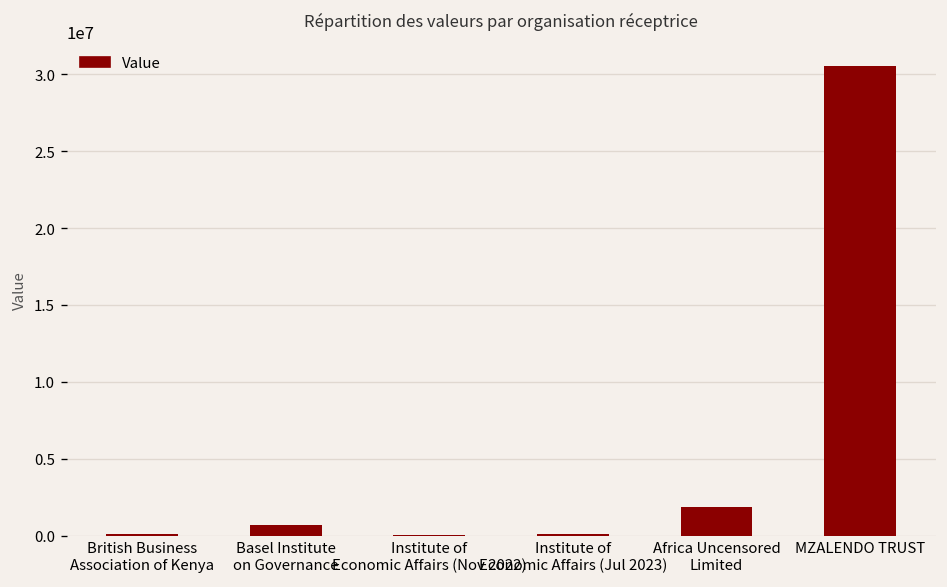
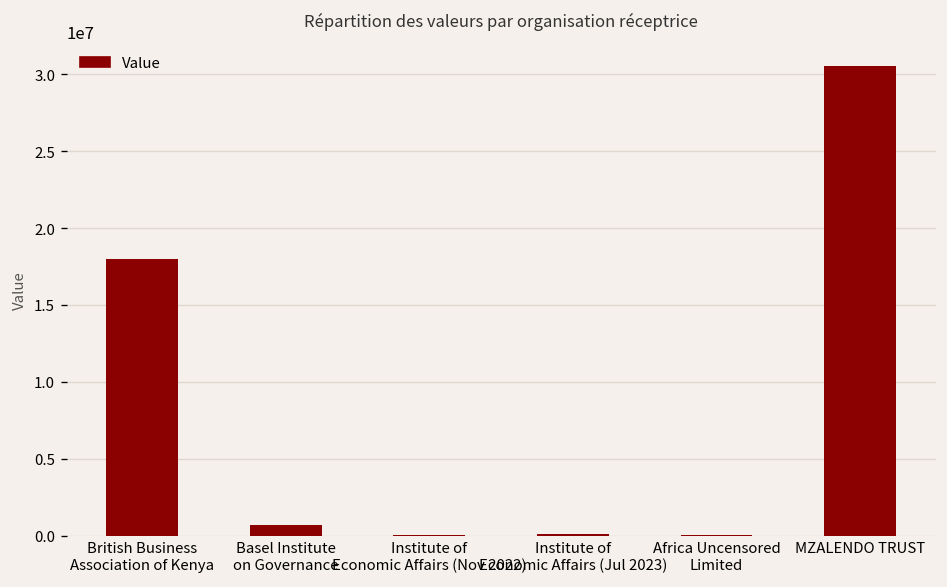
British Business Association of Kenya: 100000 -> 18000000
Africa Uncensored Limited: 1800000 -> 0
